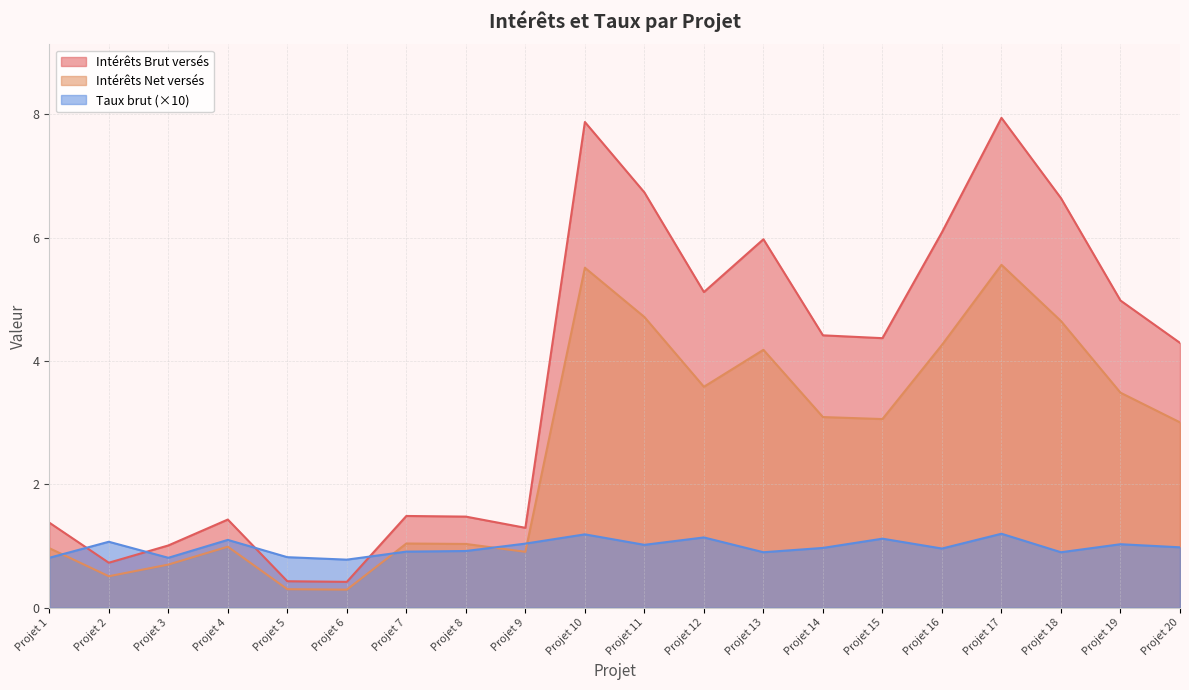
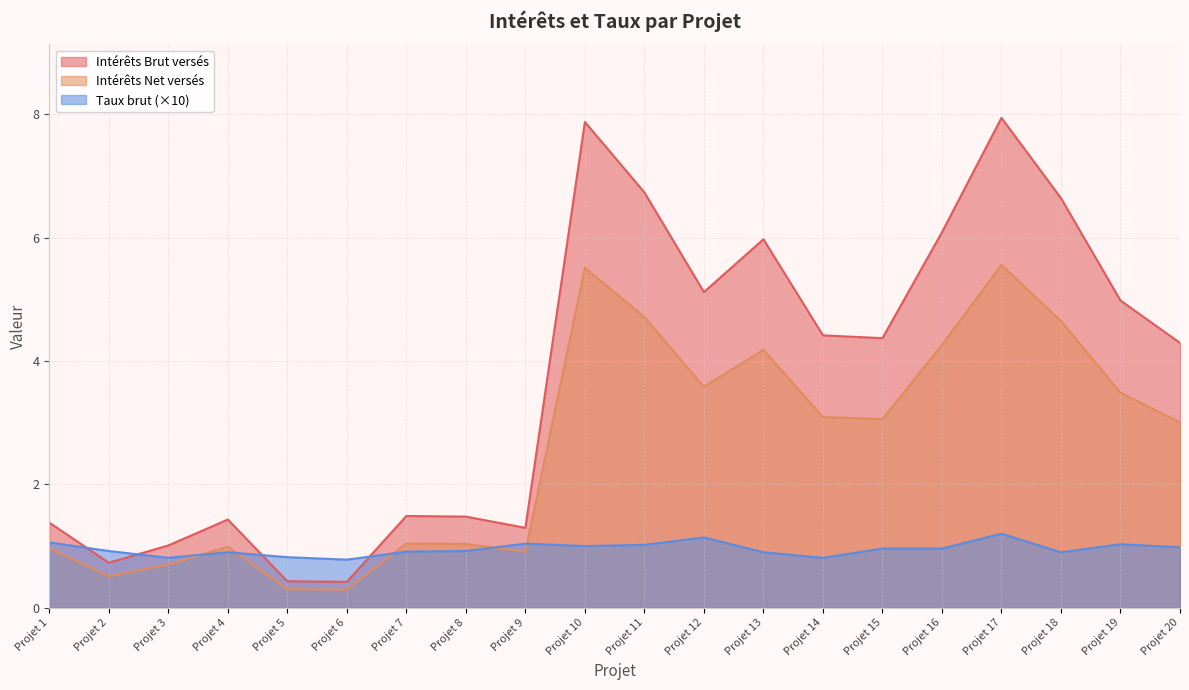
Taux brut (×10), Projet 1: 0.8 -> 1.1
Taux brut (×10), Projet 2: 1.1 -> 0.9
Taux brut (×10), Projet 4: 1.1 -> 0.9
Taux brut (×10), Projet 10: 1.2 -> 1.0
Taux brut (×10), Projet 14: 1.0 -> 0.8
Taux brut (×10), Projet 15: 1.1 -> 1.0
